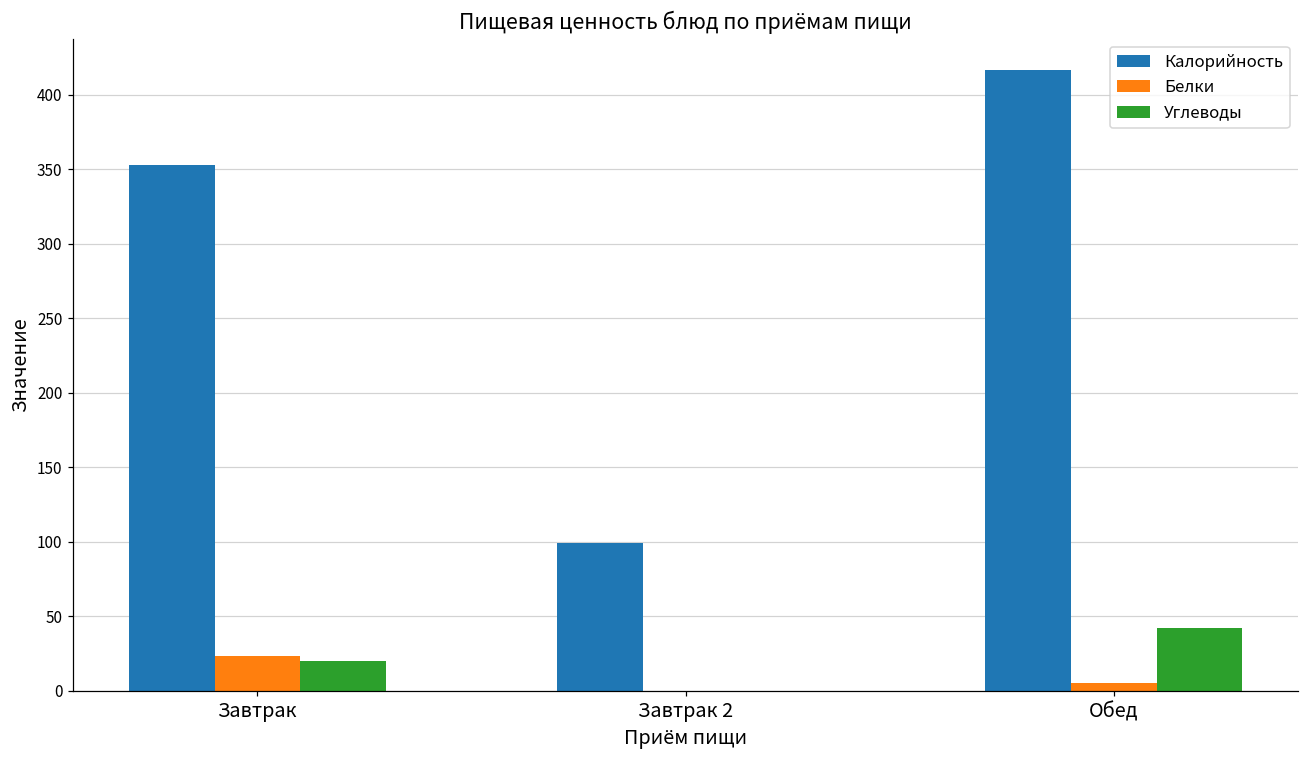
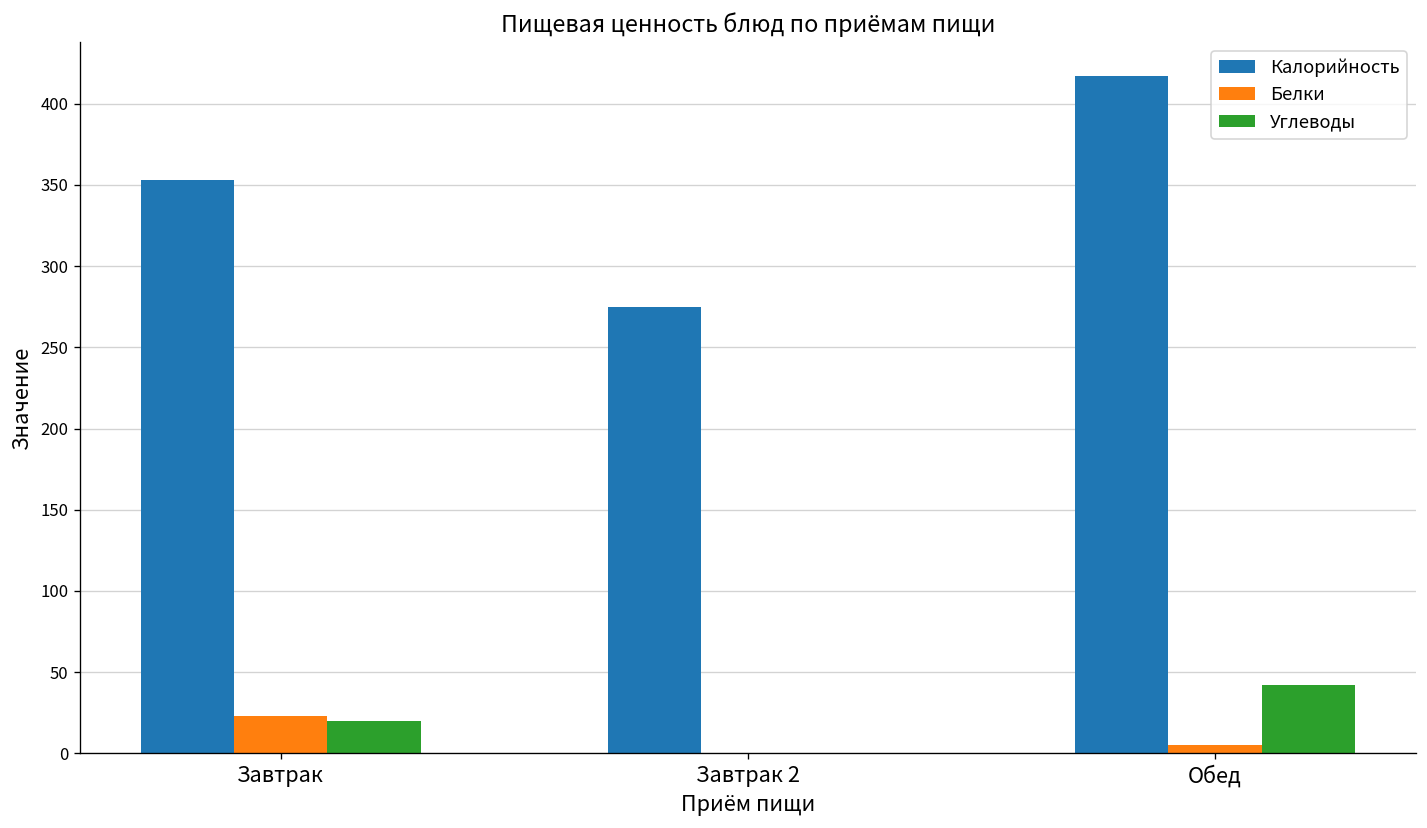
Калорийность, Завтрак 2: 99 -> 275
